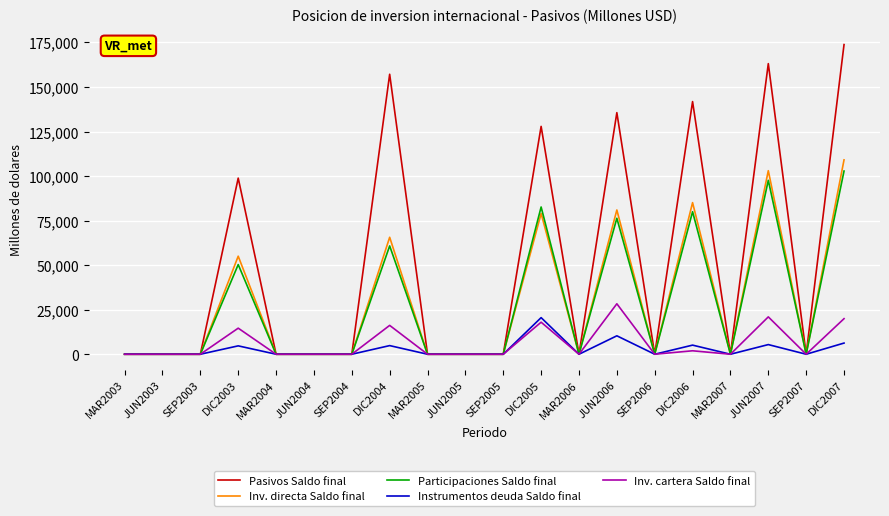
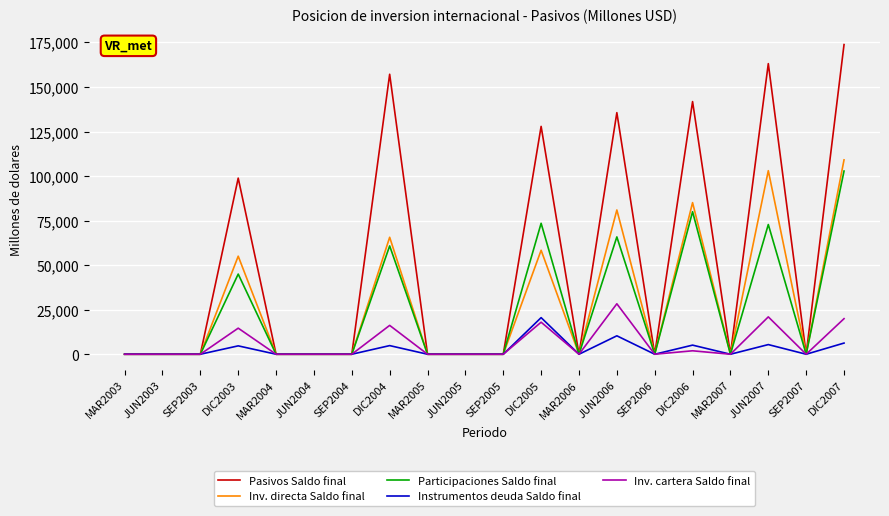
Participaciones Saldo final, DIC2003: 50,000 -> 45,000
Inv. directa Saldo final, DIC2005: 79,000 -> 58,000
Participaciones Saldo final, DIC2005: 83,000 -> 73,000
Participaciones Saldo final, JUN2006: 76,000 -> 66,000
Participaciones Saldo final, JUN2007: 98,000 -> 73,000
